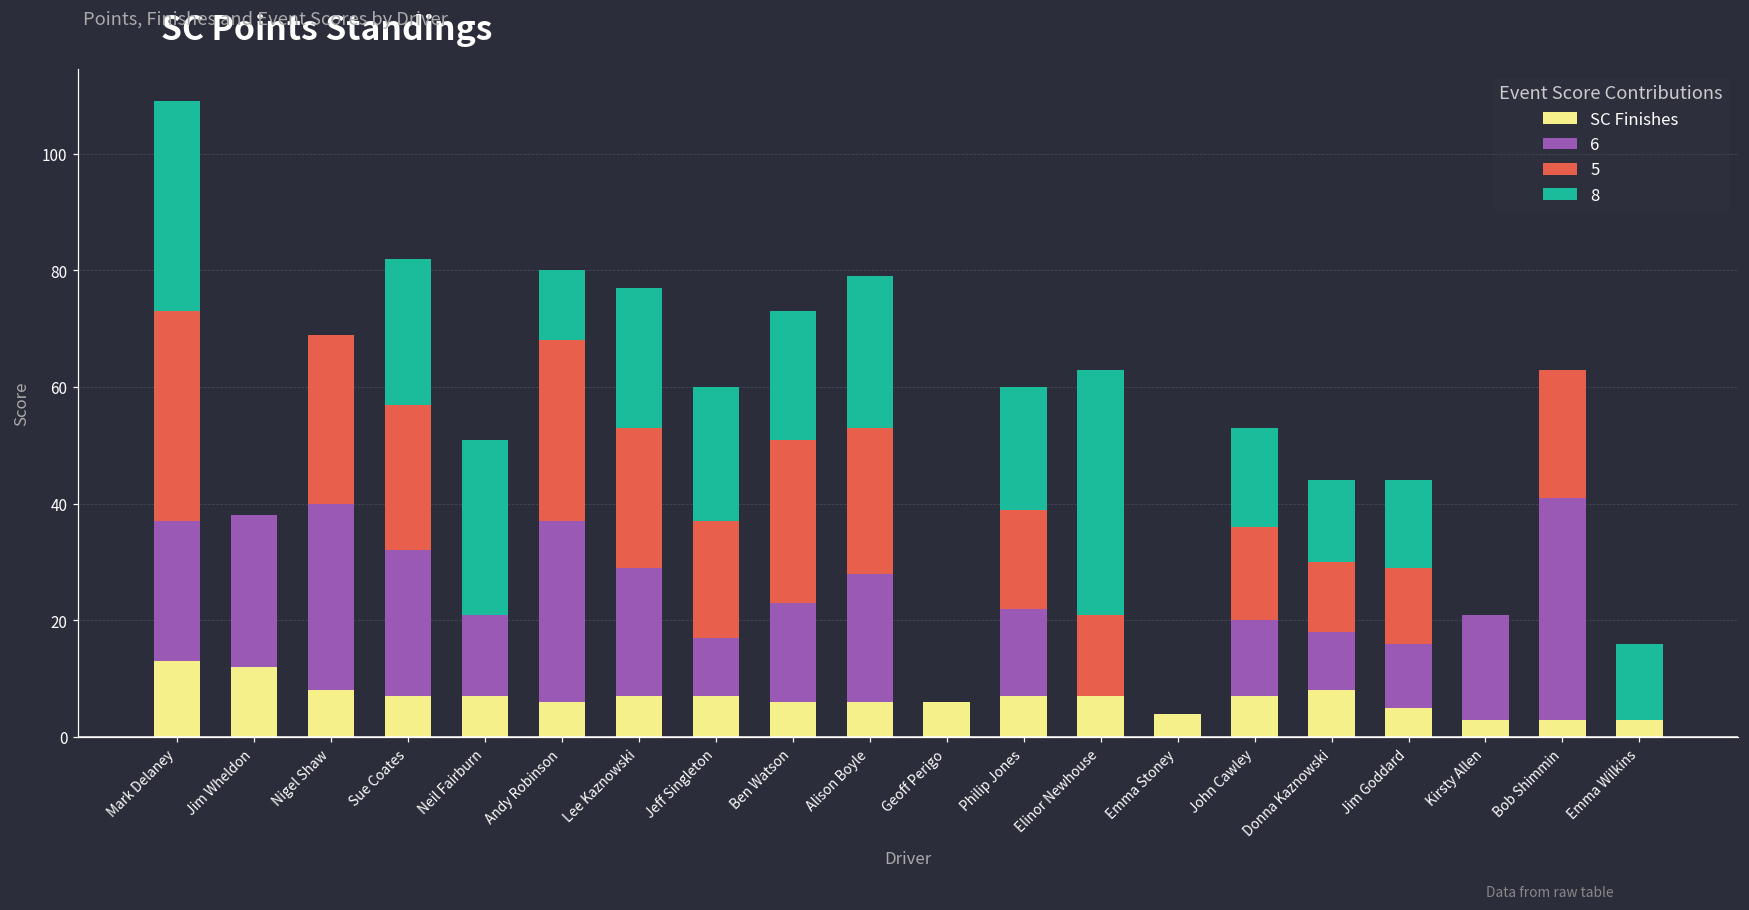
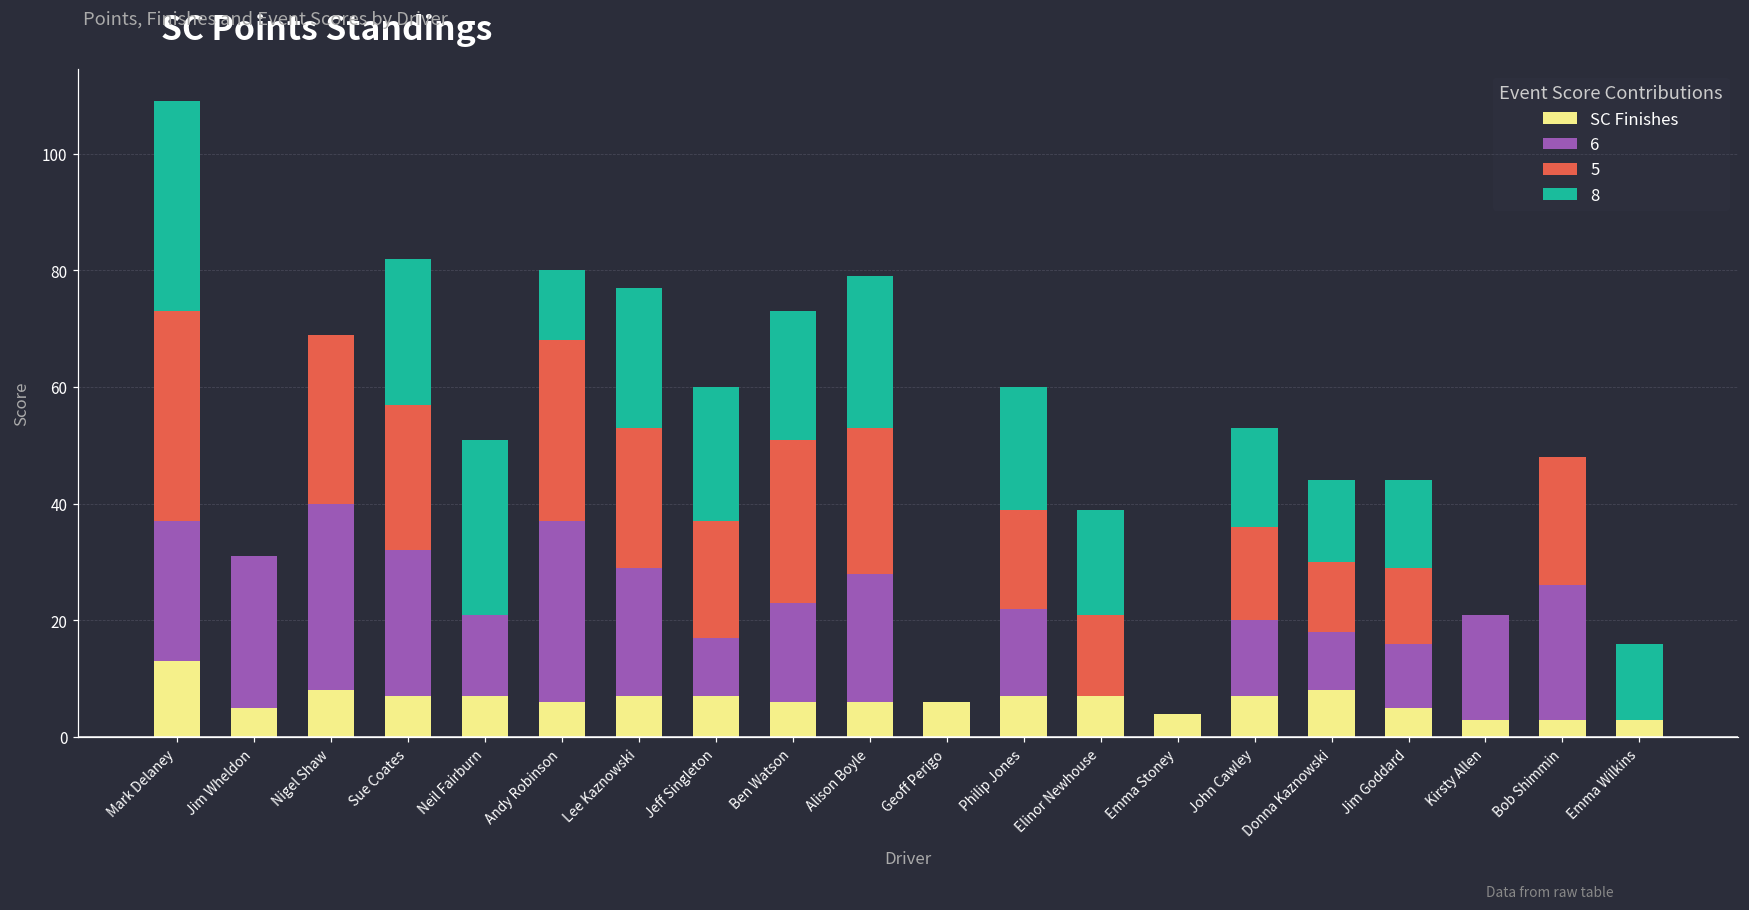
SC Finishes, Jim Wheldon: 12 -> 5
8, Elinor Newhouse: 42 -> 18
6, Bob Shimmin: 38 -> 23
